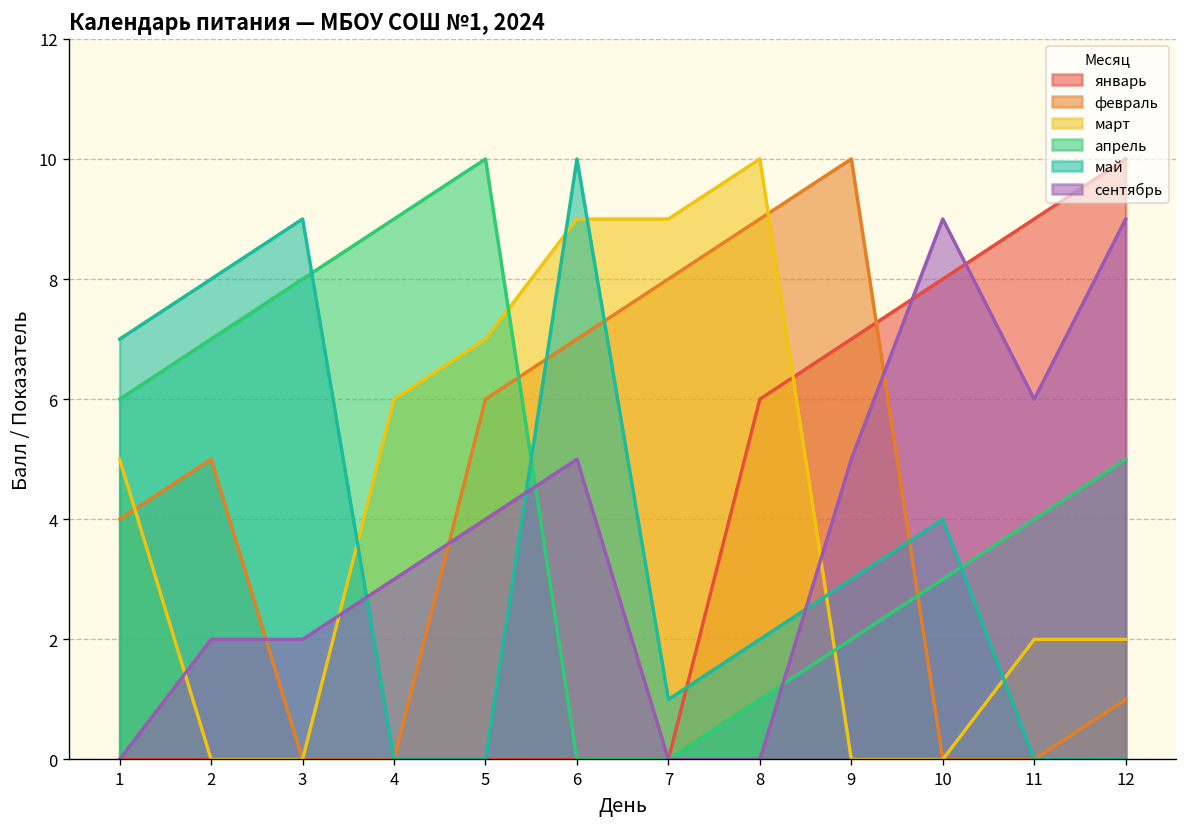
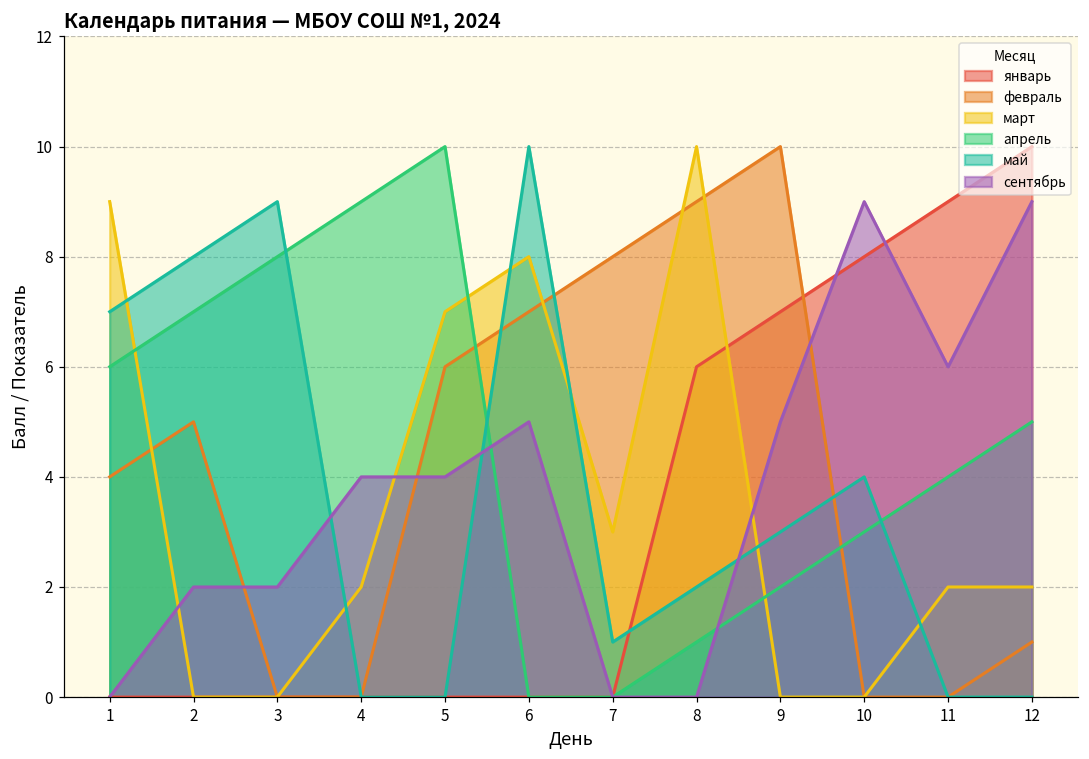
март, 1: 5 -> 9
март, 4: 6 -> 2
сентябрь, 4: 3 -> 4
март, 6: 9 -> 8
март, 7: 9 -> 3
